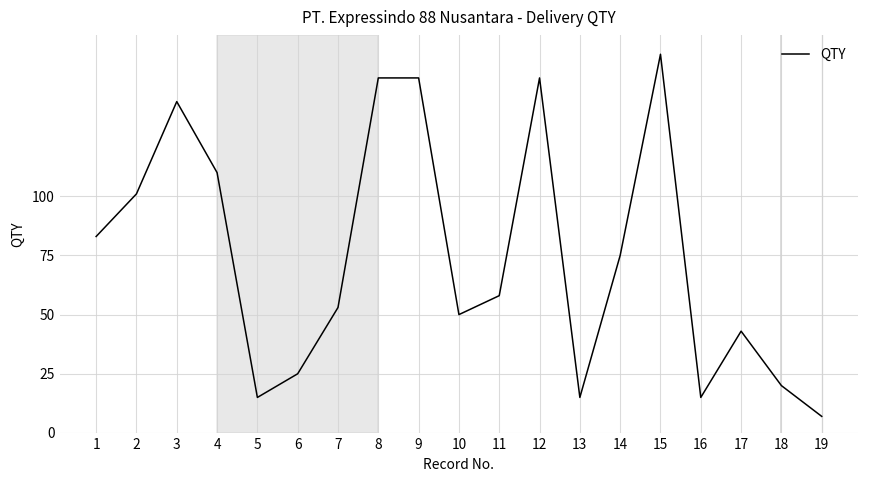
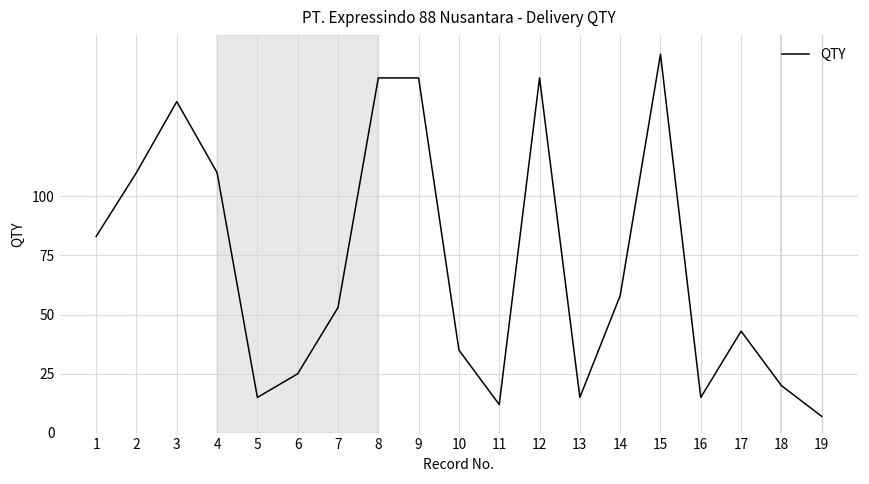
2: 101 -> 110
10: 50 -> 35
11: 58 -> 12
14: 75 -> 58
